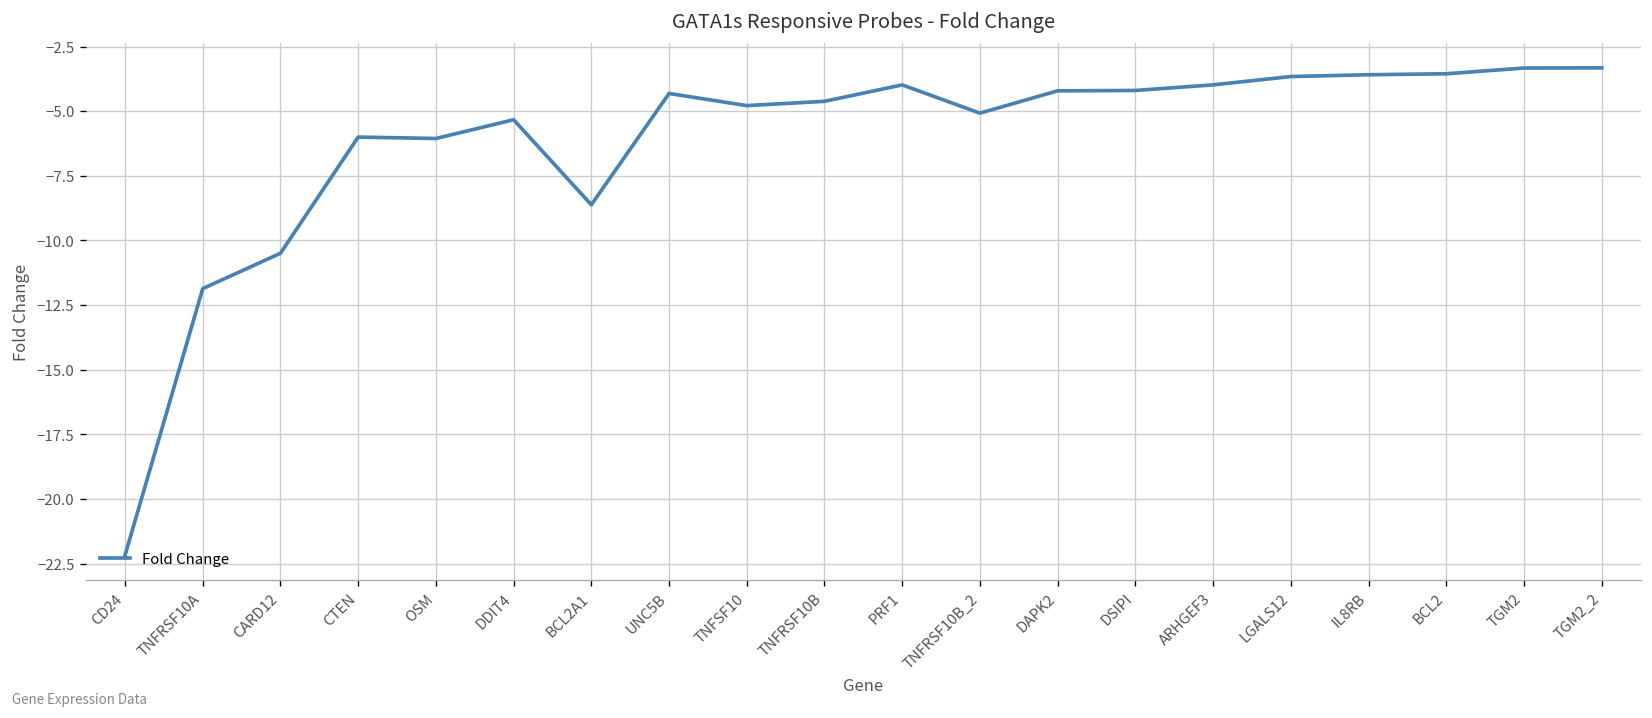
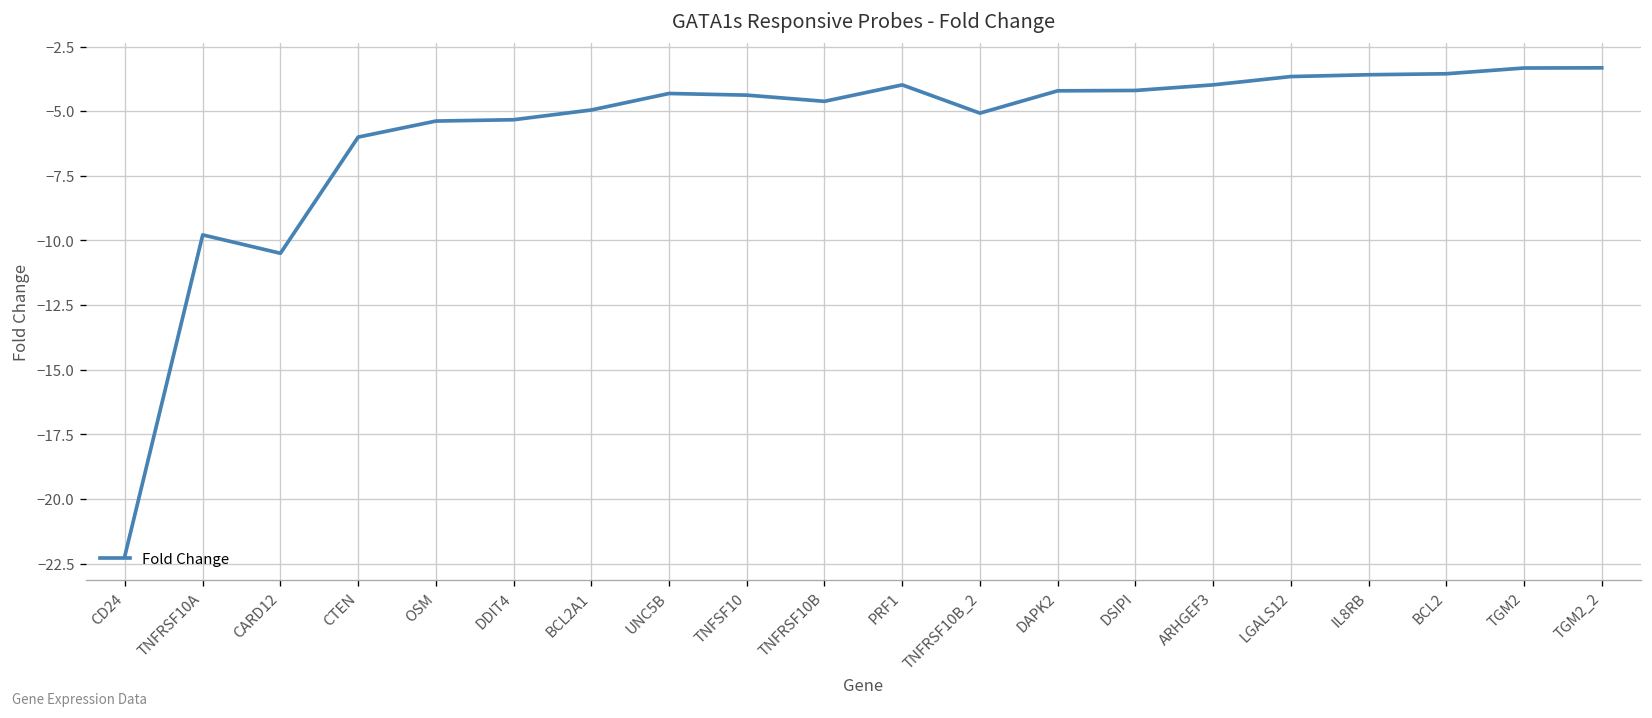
TNFRSF10A: -11.9 -> -9.8
OSM: -6.1 -> -5.4
BCL2A1: -8.6 -> -5.0
TNFSF10: -4.8 -> -4.4
